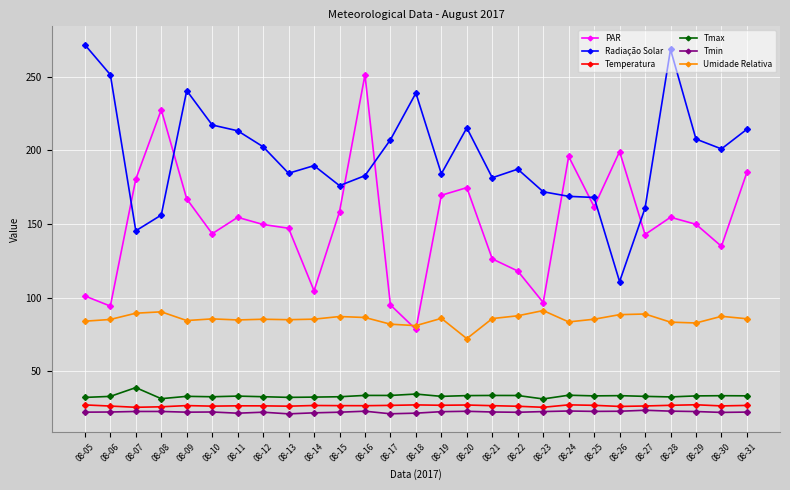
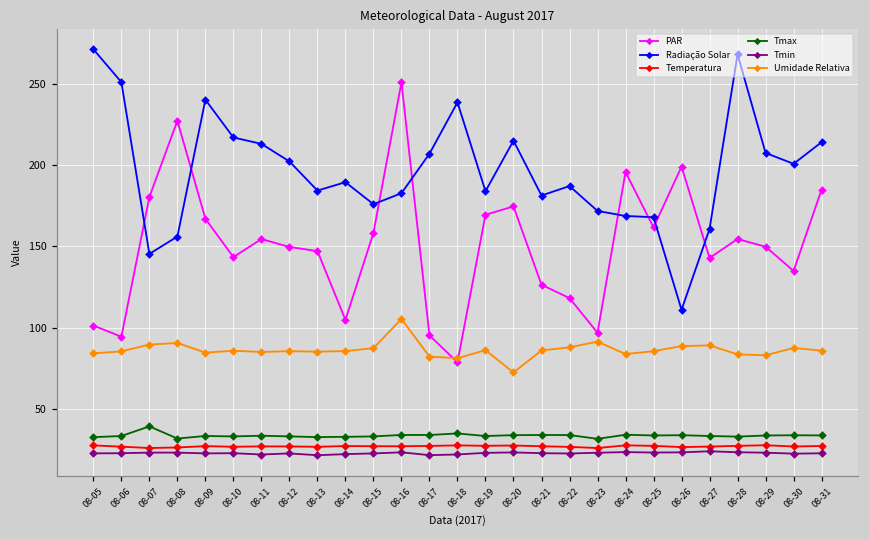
Umidade Relativa, 08-16: 87 -> 105
